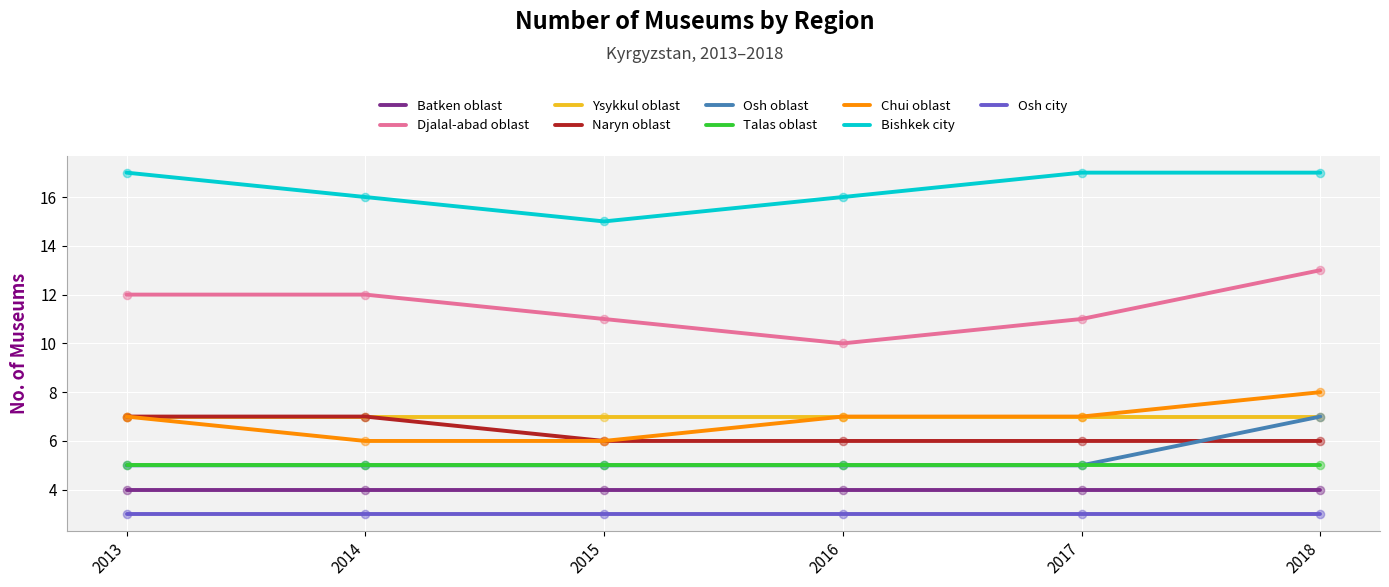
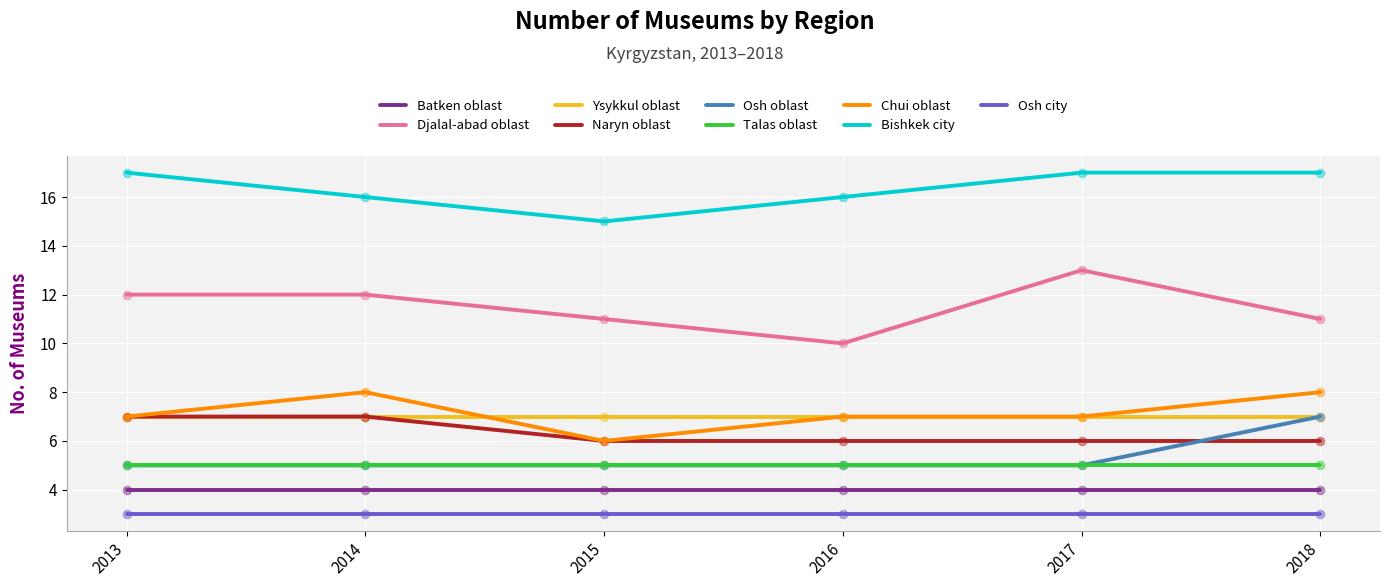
Chui oblast, 2014: 6 -> 8
Djalal-abad oblast, 2017: 11 -> 13
Djalal-abad oblast, 2018: 13 -> 11
